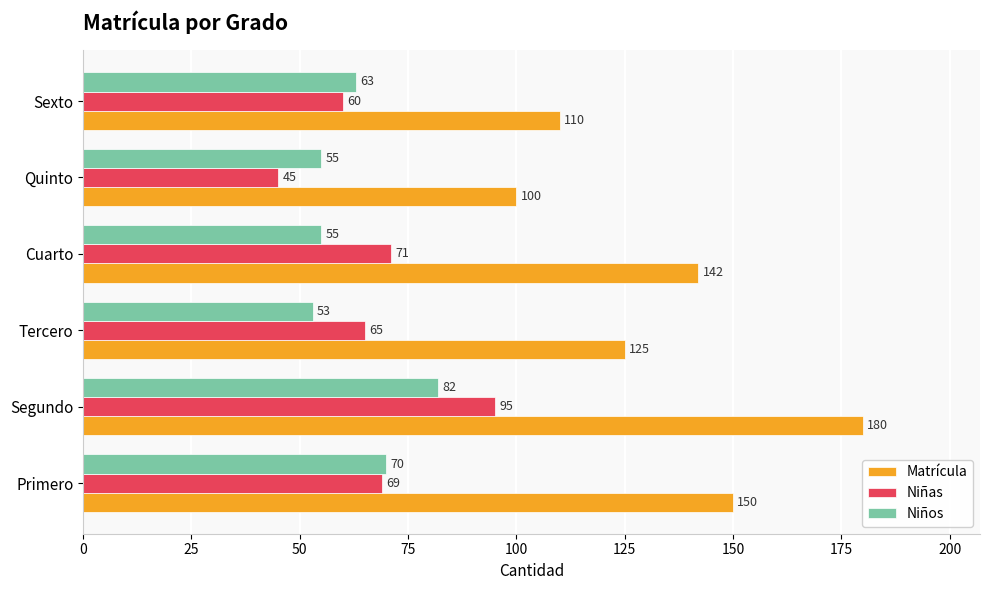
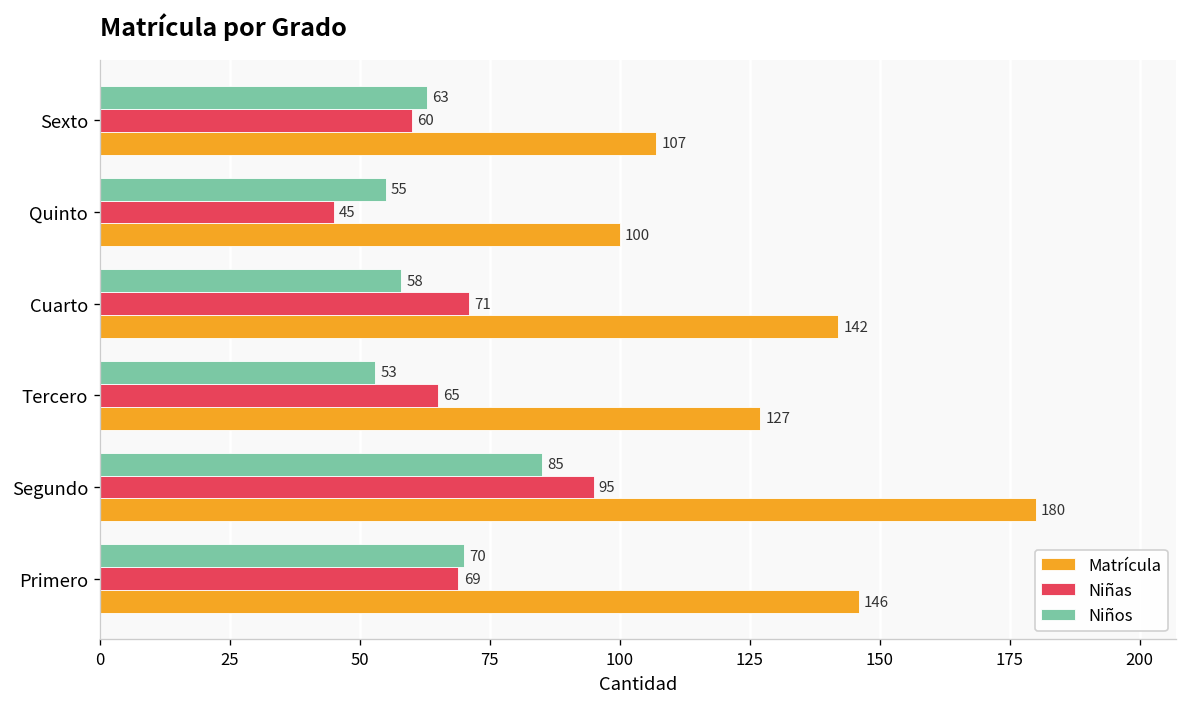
Matrícula, Sexto: 110 -> 107
Niños, Cuarto: 55 -> 58
Matrícula, Tercero: 125 -> 127
Niños, Segundo: 82 -> 85
Matrícula, Primero: 150 -> 146
